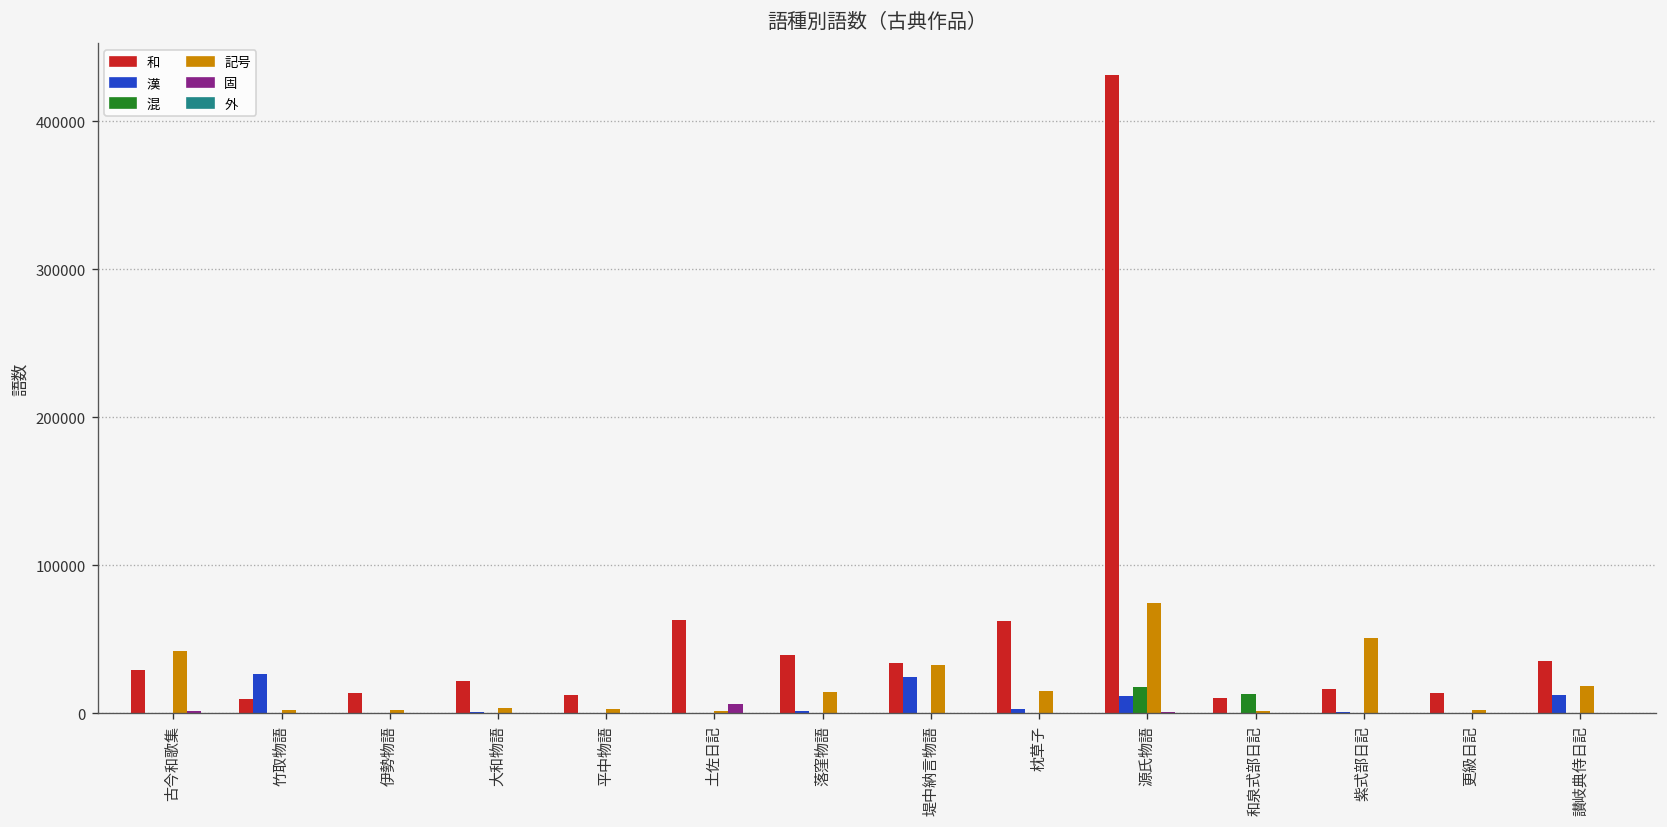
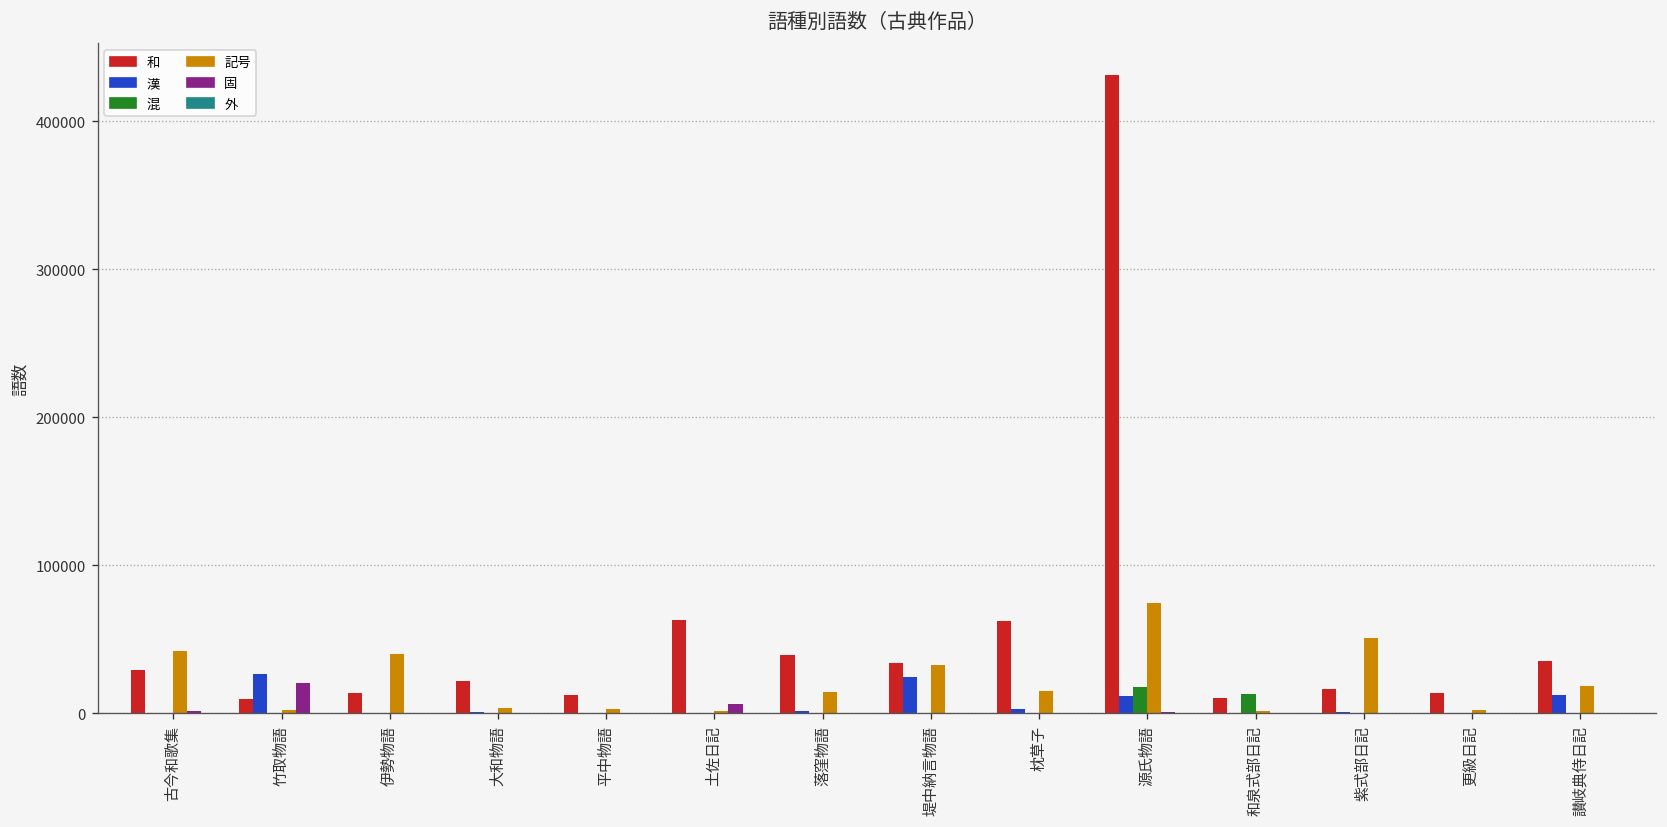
固, 竹取物語: 0 -> 20000
記号, 伊勢物語: 2000 -> 40000
